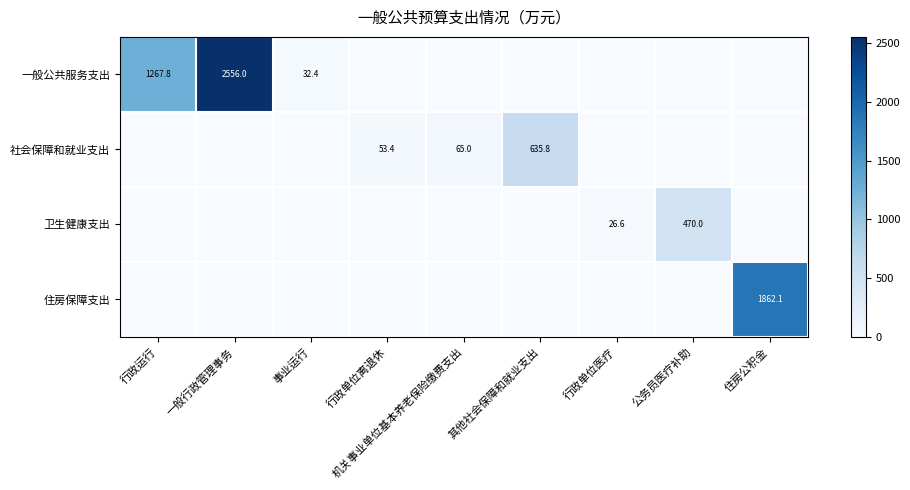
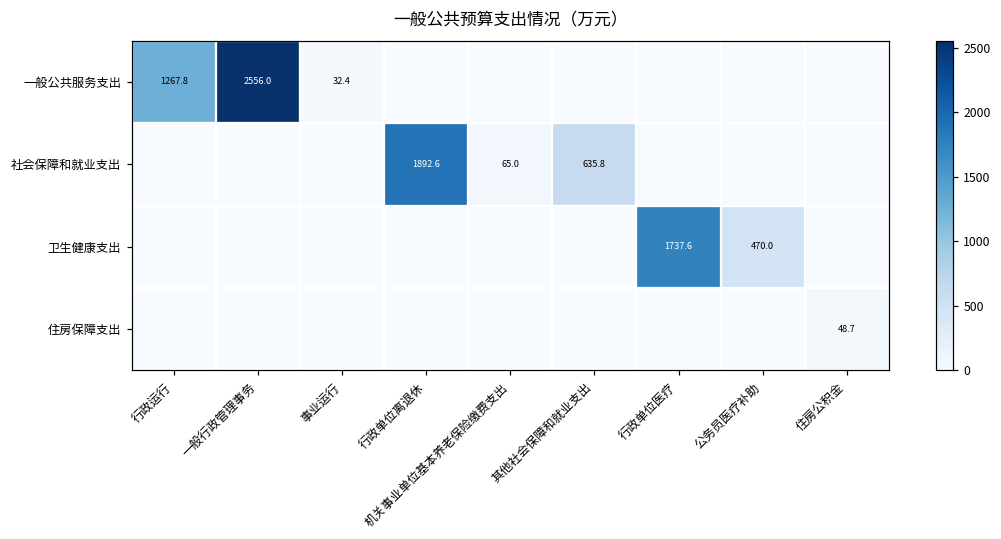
社会保障和就业支出, 行政单位离退休: 53.4 -> 1892.6
卫生健康支出, 行政单位医疗: 26.6 -> 1737.6
住房保障支出, 住房公积金: 1862.1 -> 48.7
